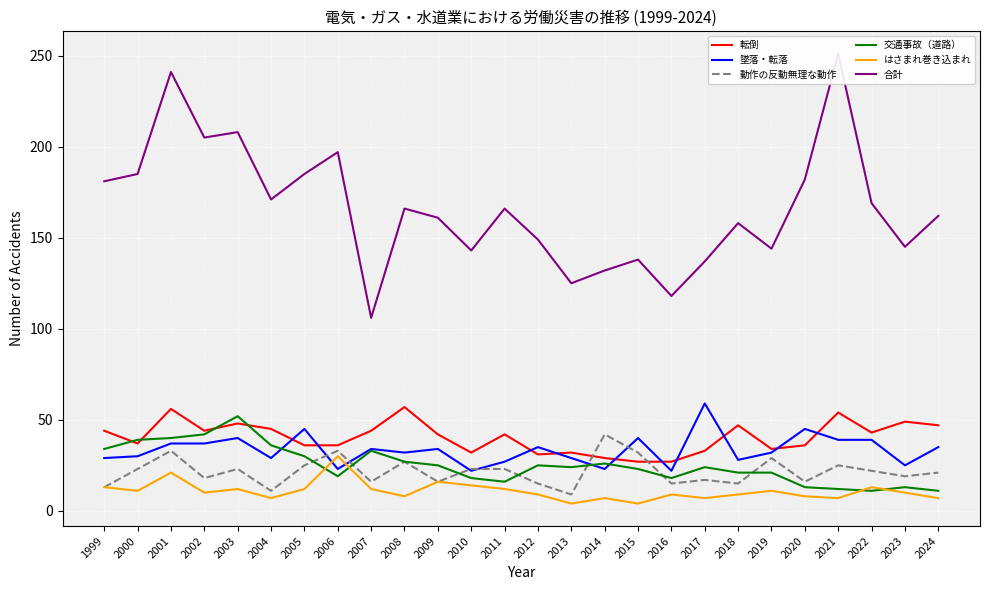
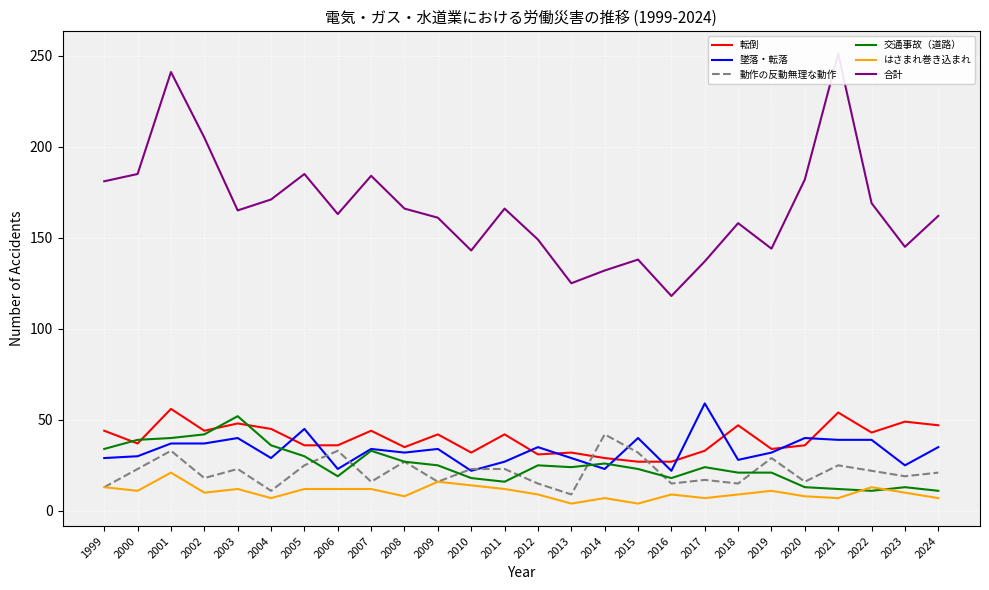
合計, 2003: 208 -> 165
はさまれ巻き込まれ, 2006: 30 -> 12
合計, 2006: 197 -> 163
合計, 2007: 106 -> 184
転倒, 2008: 57 -> 35
墜落・転落, 2020: 45 -> 40
